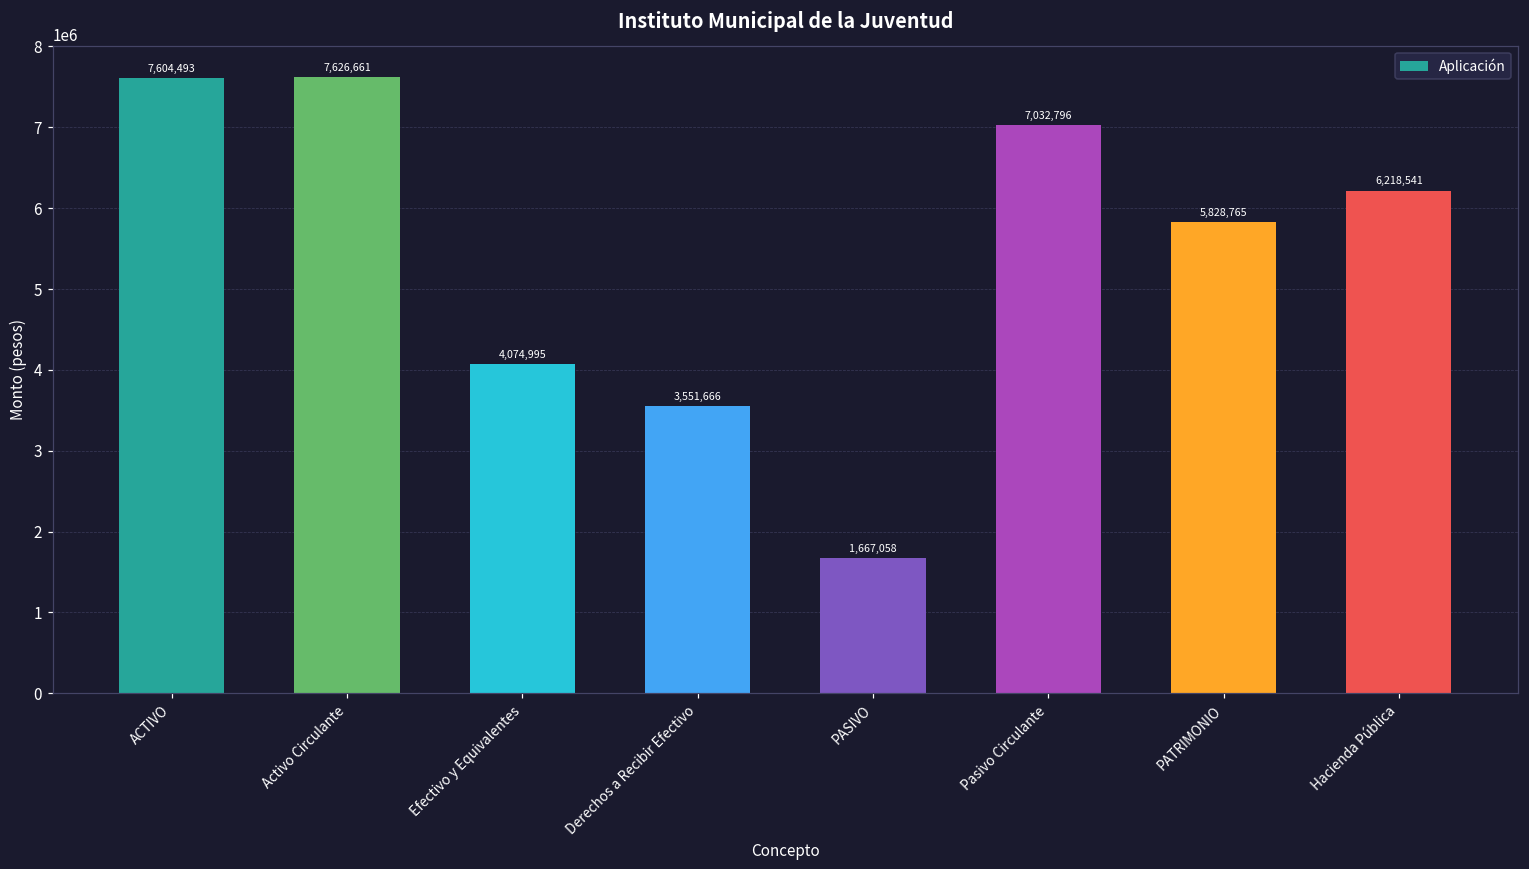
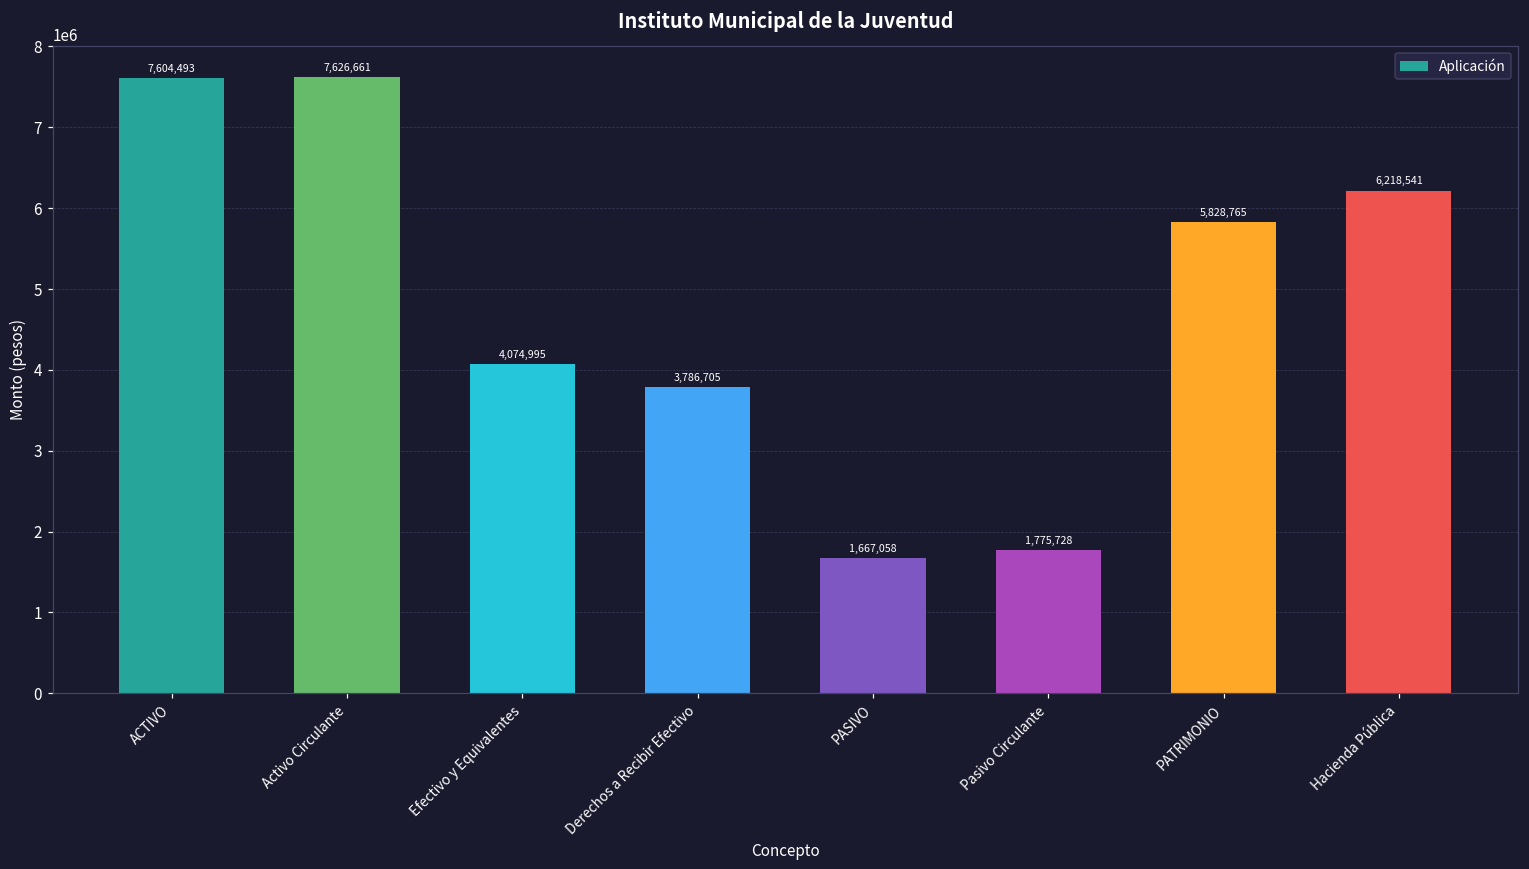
Derechos a Recibir Efectivo: 3,551,666 -> 3,786,705
Pasivo Circulante: 7,032,796 -> 1,775,728
